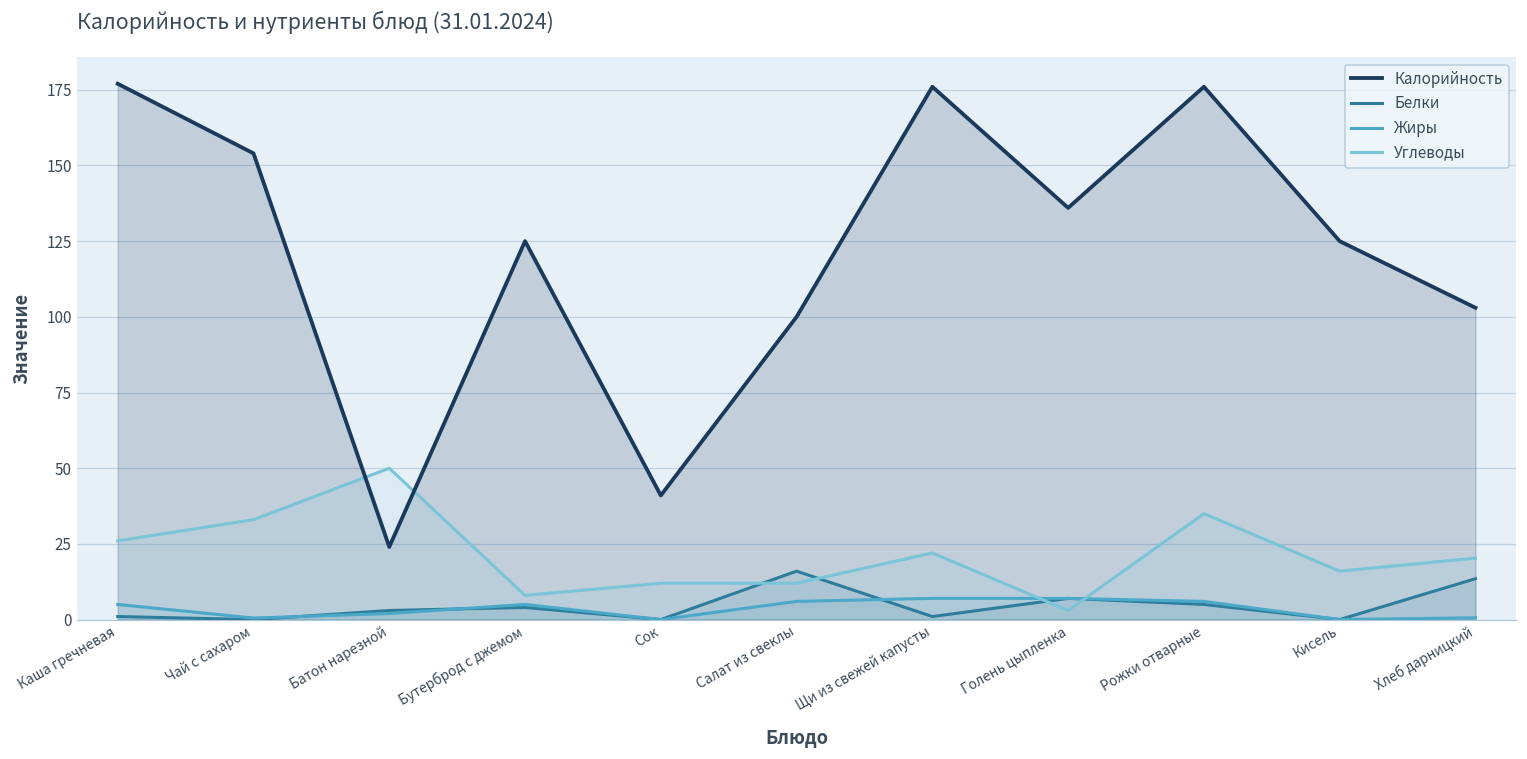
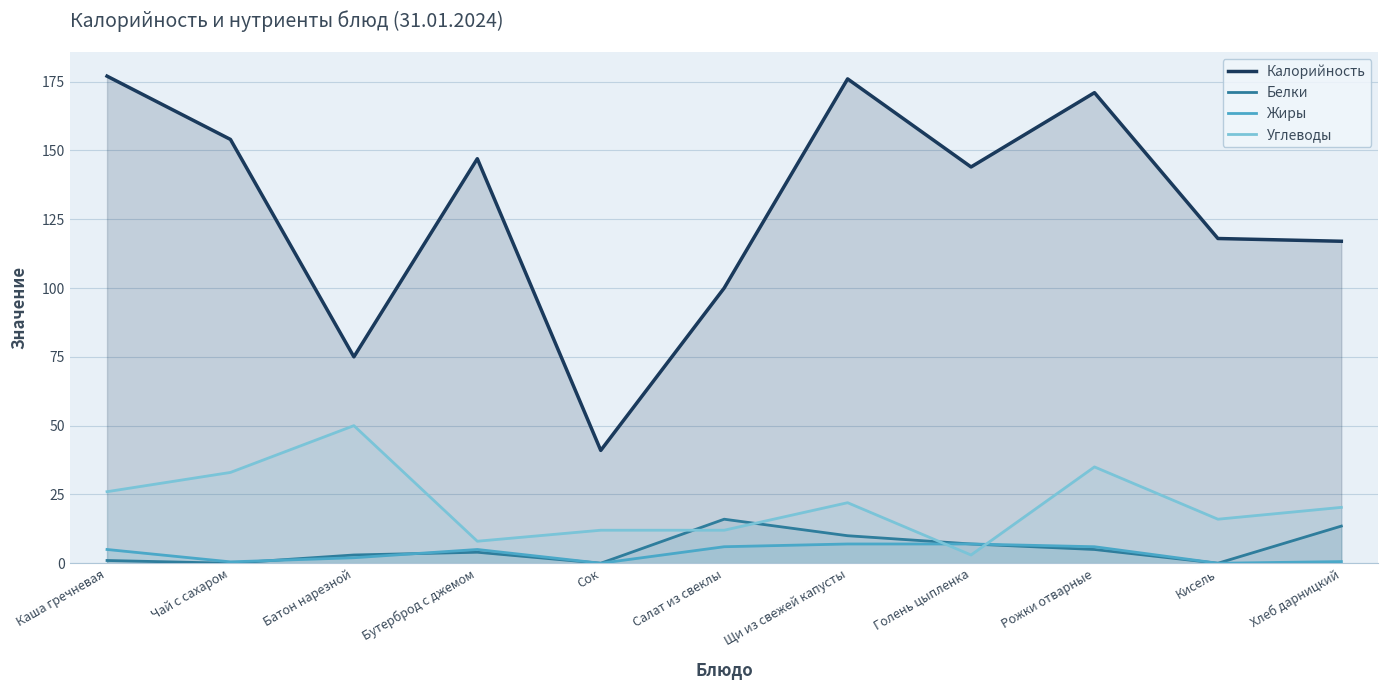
Калорийность, Батон нарезной: 24 -> 75
Калорийность, Бутерброд с джемом: 125 -> 147
Белки, Щи из свежей капусты: 1 -> 10
Калорийность, Голень цыпленка: 136 -> 144
Калорийность, Рожки отварные: 176 -> 171
Калорийность, Кисель: 125 -> 118
Калорийность, Хлеб дарницкий: 103 -> 117
